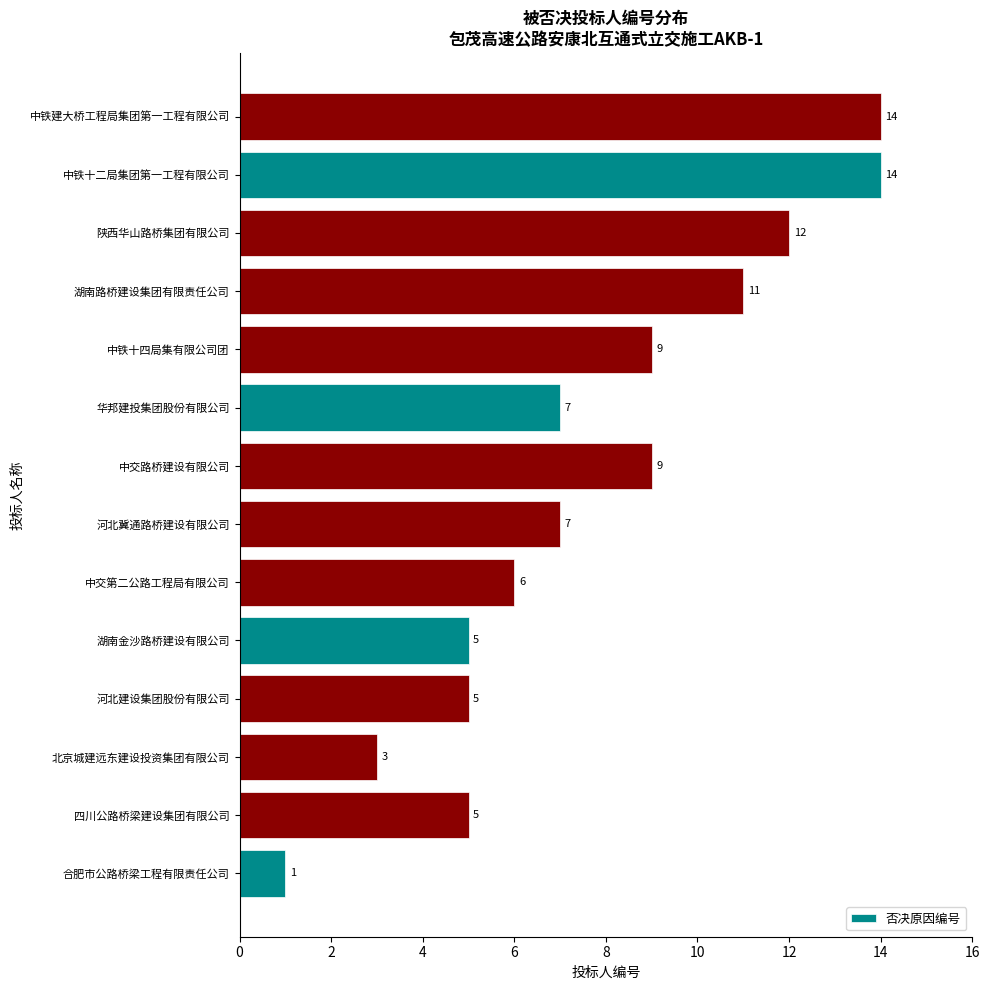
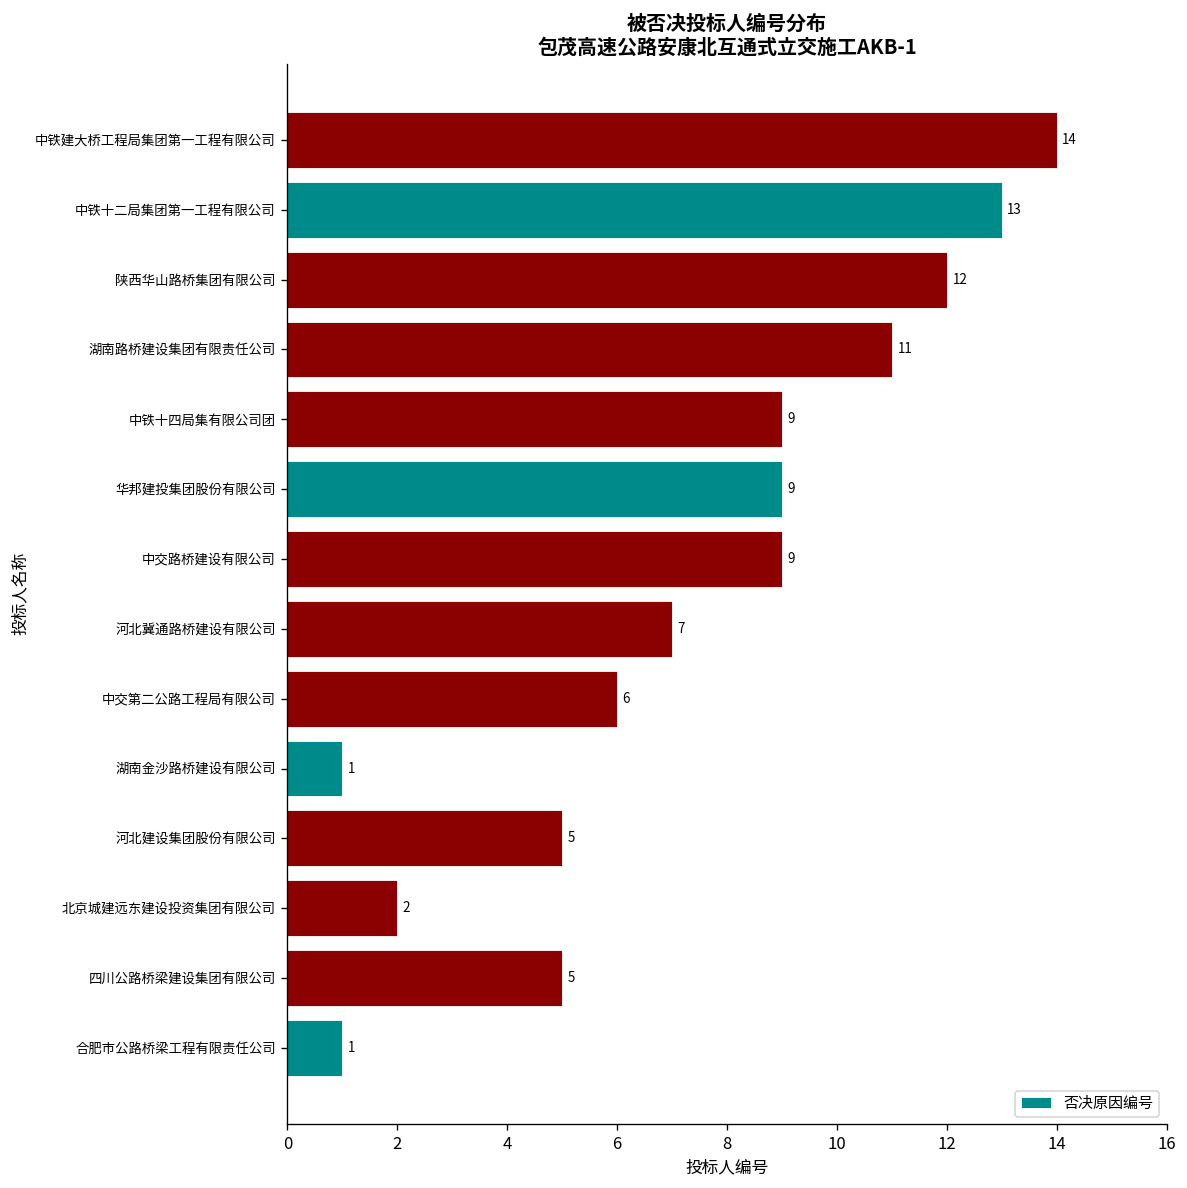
中铁十二局集团第一工程有限公司: 14 -> 13
华邦建投集团股份有限公司: 7 -> 9
湖南金沙路桥建设有限公司: 5 -> 1
北京城建远东建设投资集团有限公司: 3 -> 2
